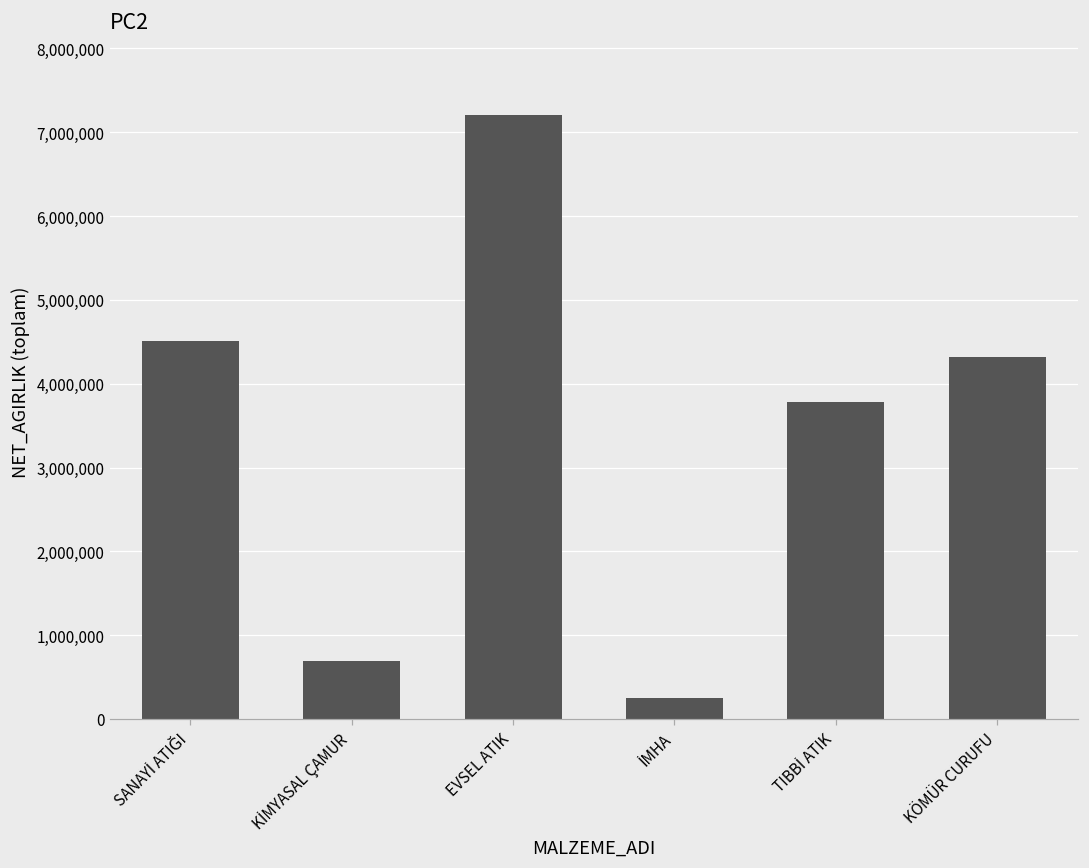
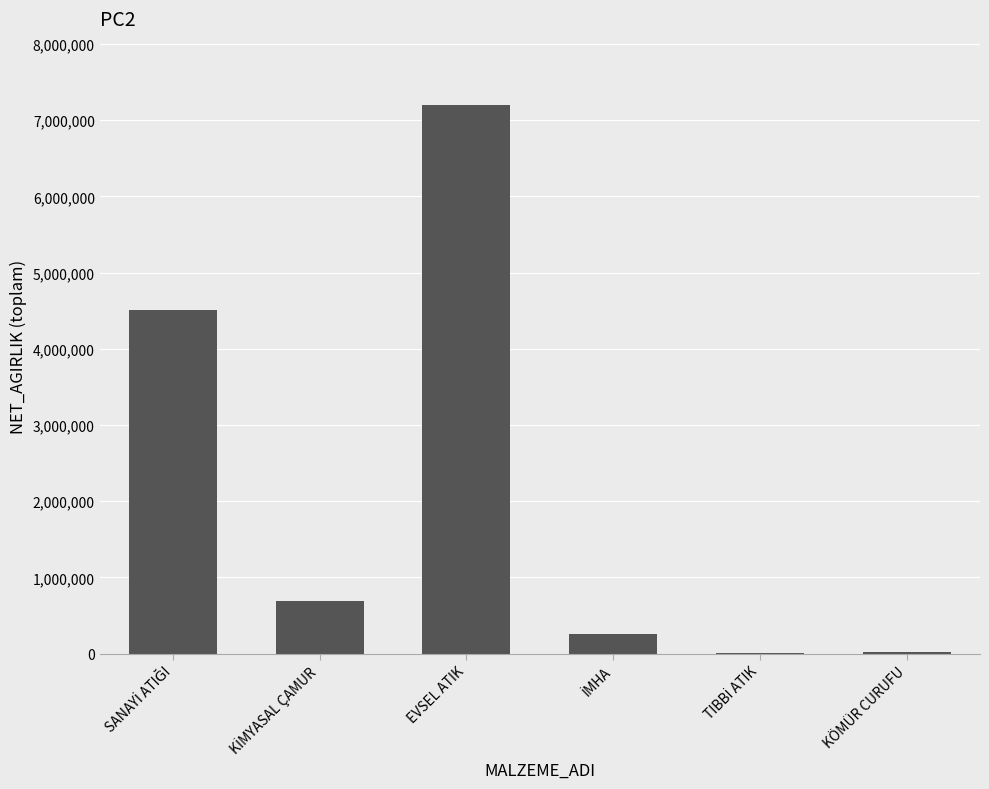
TIBBİ ATIK: 3,800,000 -> 0
KÖMÜR CURUFU: 4,300,000 -> 0
